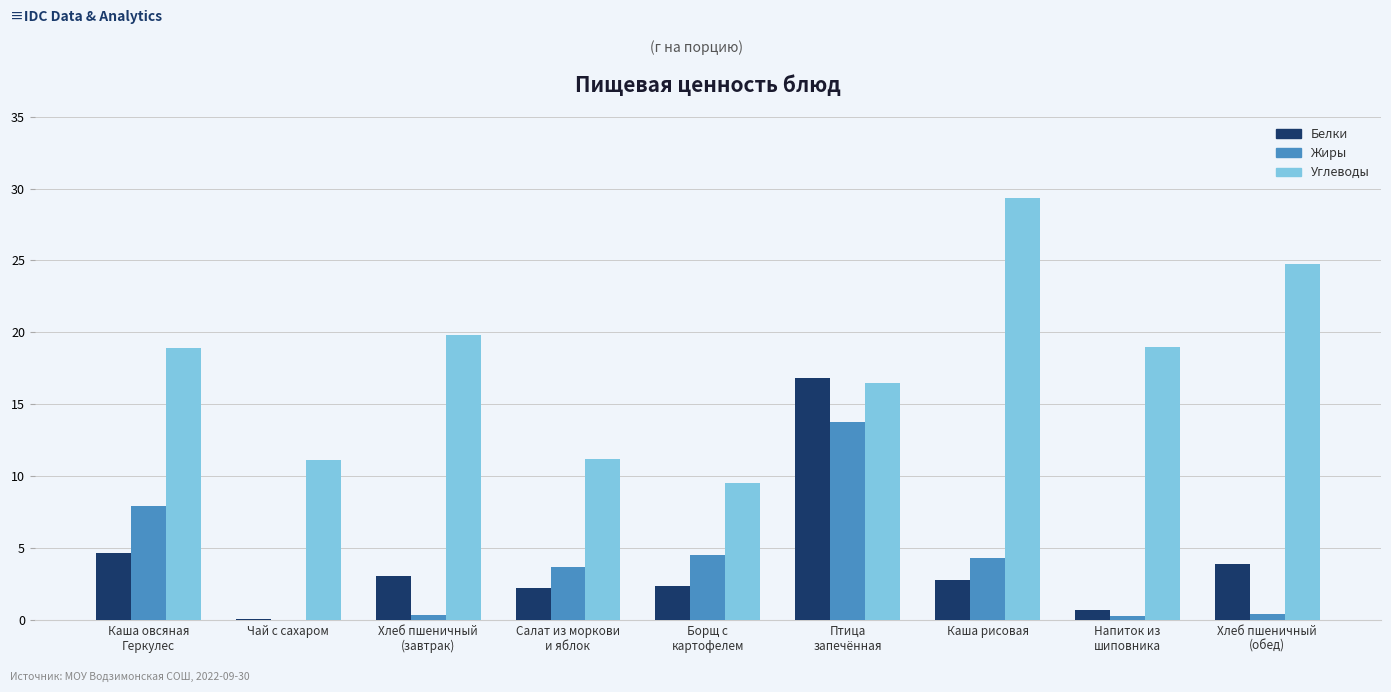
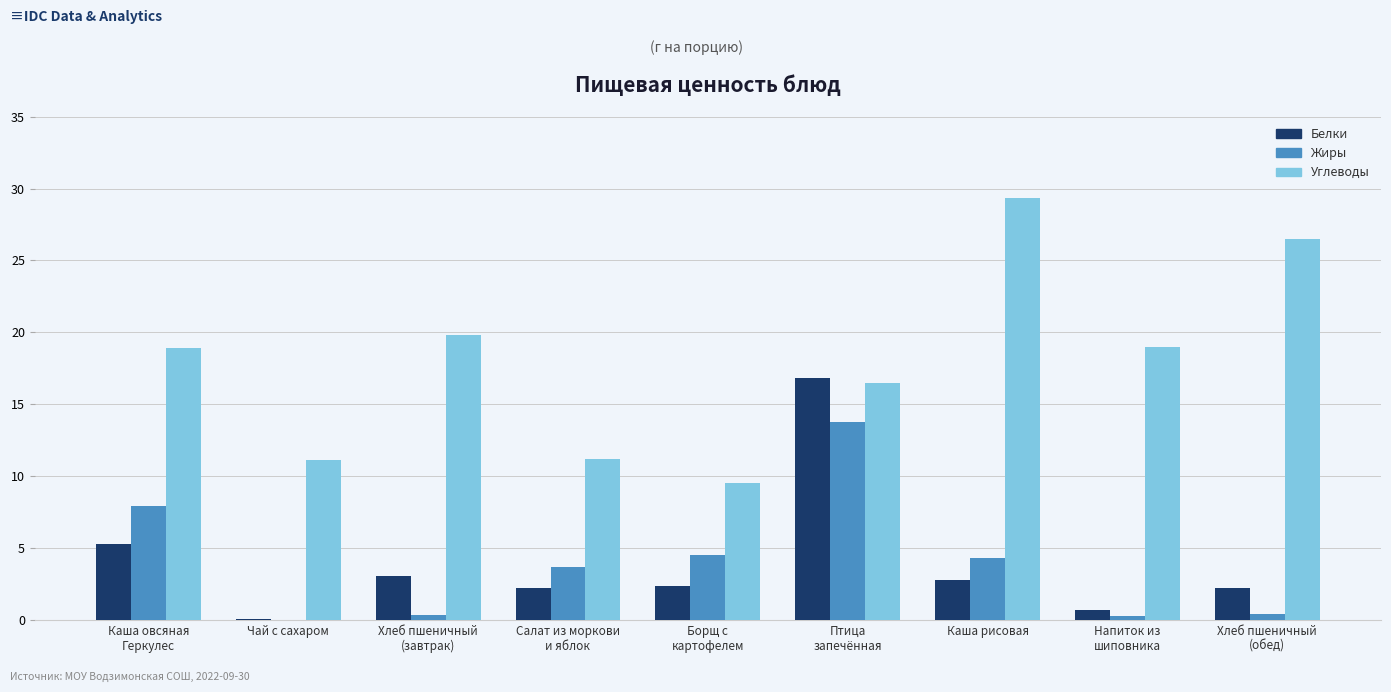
Белки, Каша овсяная Геркулес: 4.7 -> 5.3
Белки, Хлеб пшеничный (обед): 3.9 -> 2.2
Углеводы, Хлеб пшеничный (обед): 24.8 -> 26.5
